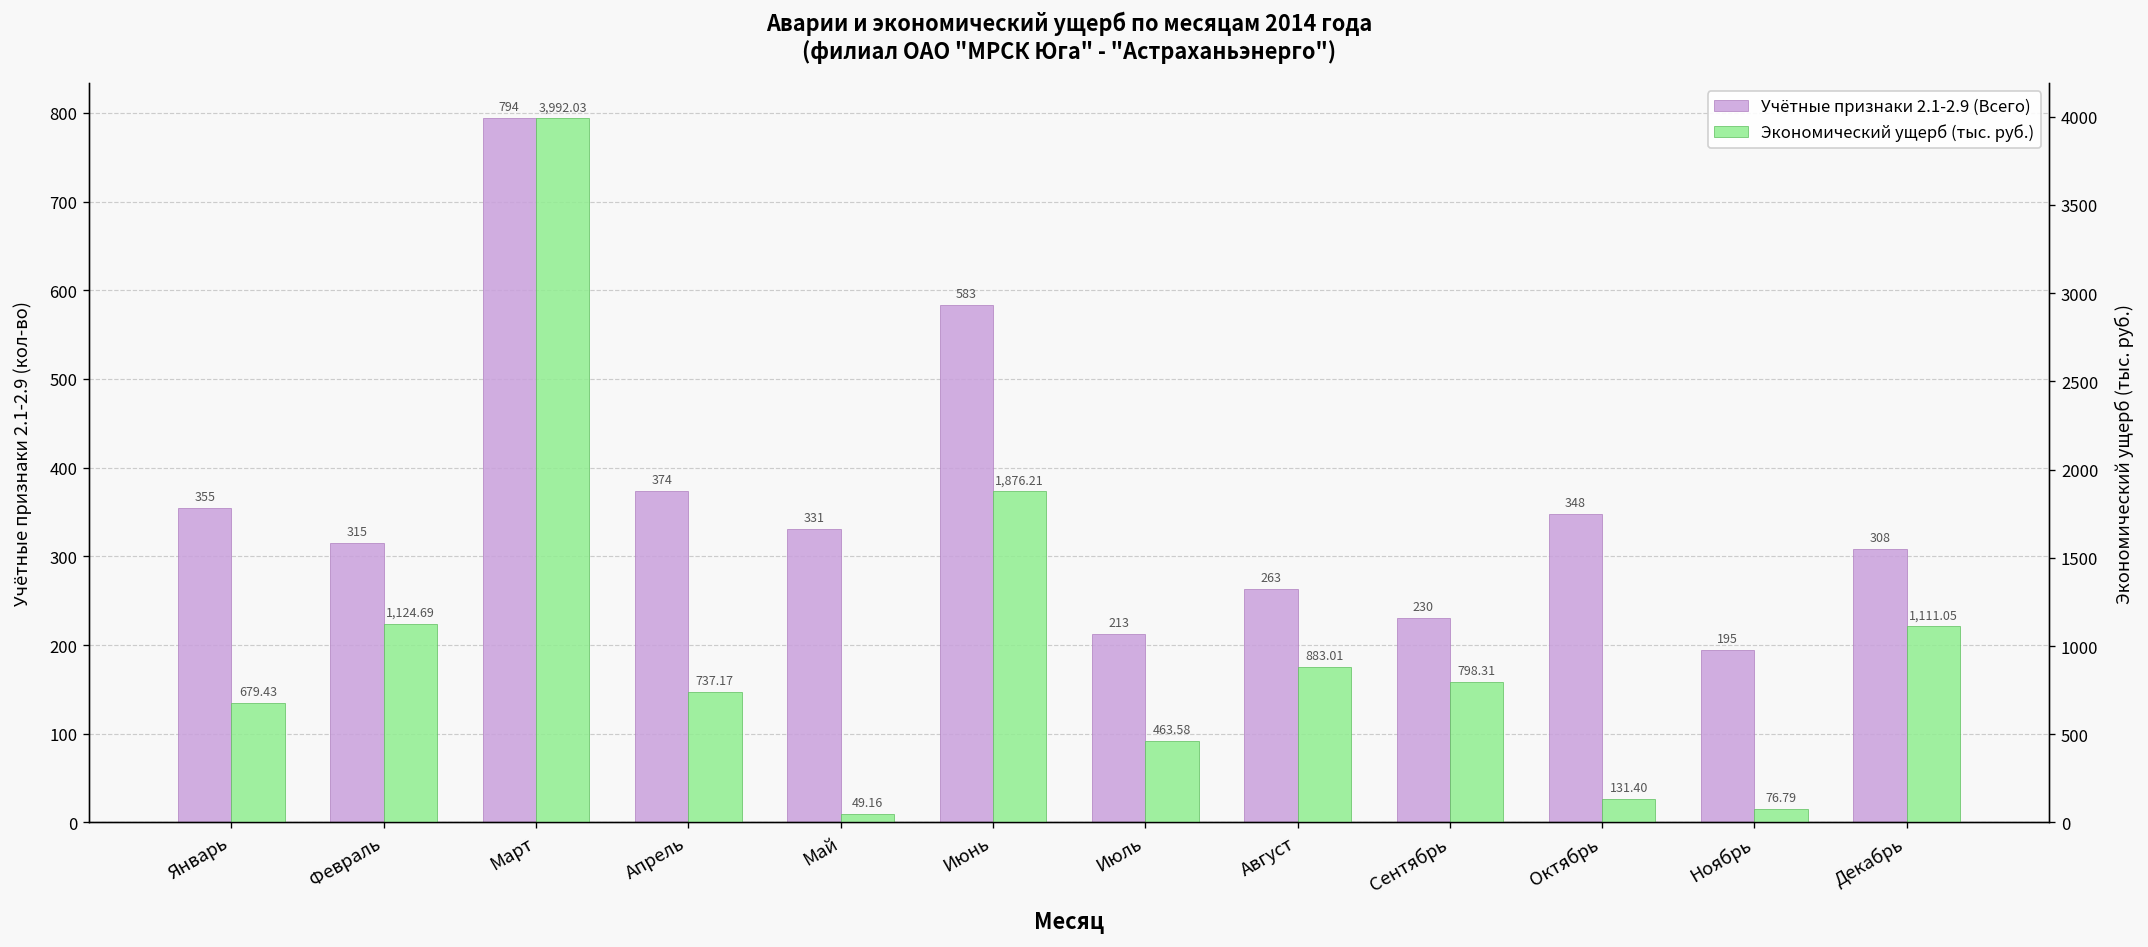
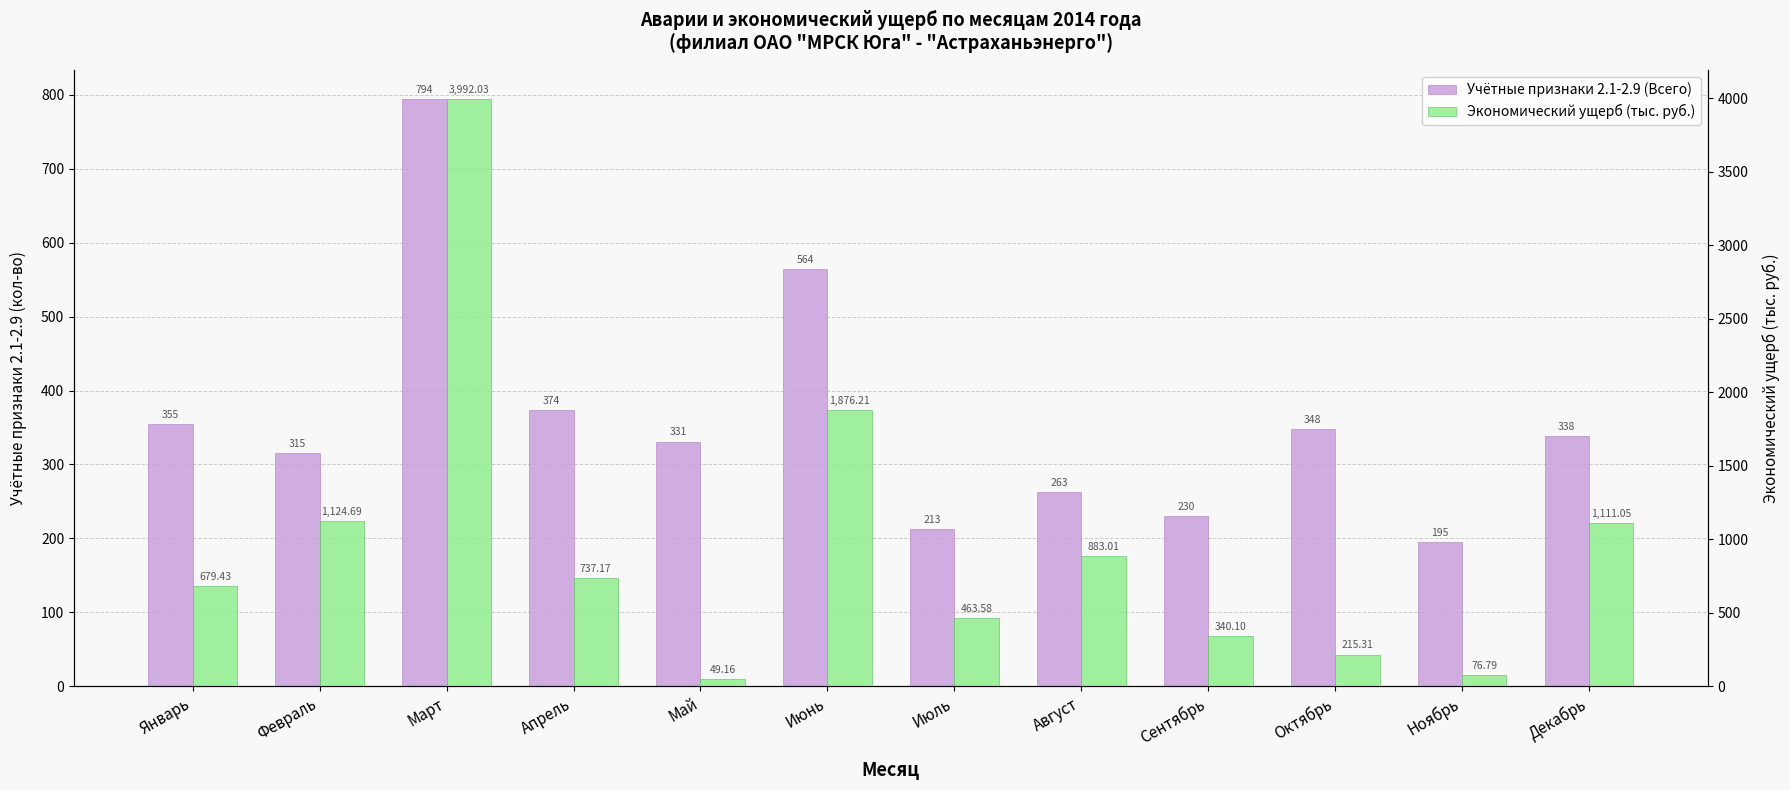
Учётные признаки 2.1-2.9 (Всего), Июнь: 583 -> 564
Учётные признаки 2.1-2.9 (Всего), Декабрь: 308 -> 338
Экономический ущерб (тыс. руб.), Сентябрь: 798.31 -> 340.10
Экономический ущерб (тыс. руб.), Октябрь: 131.40 -> 215.31
